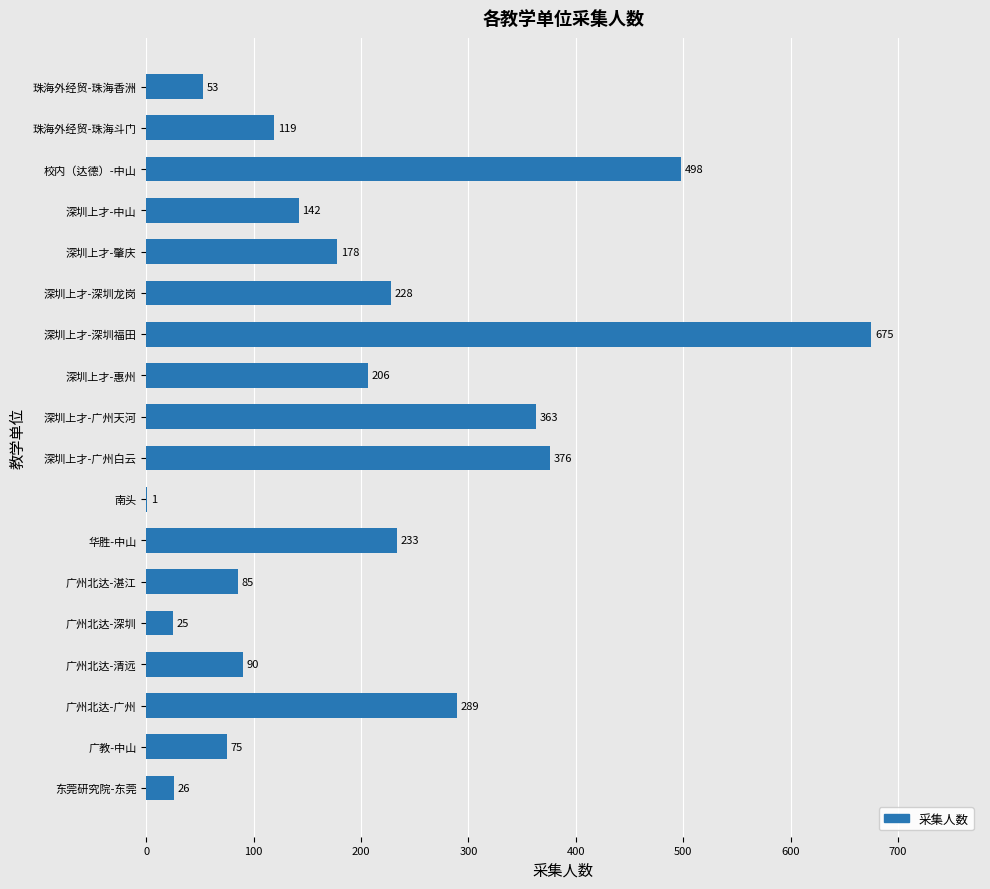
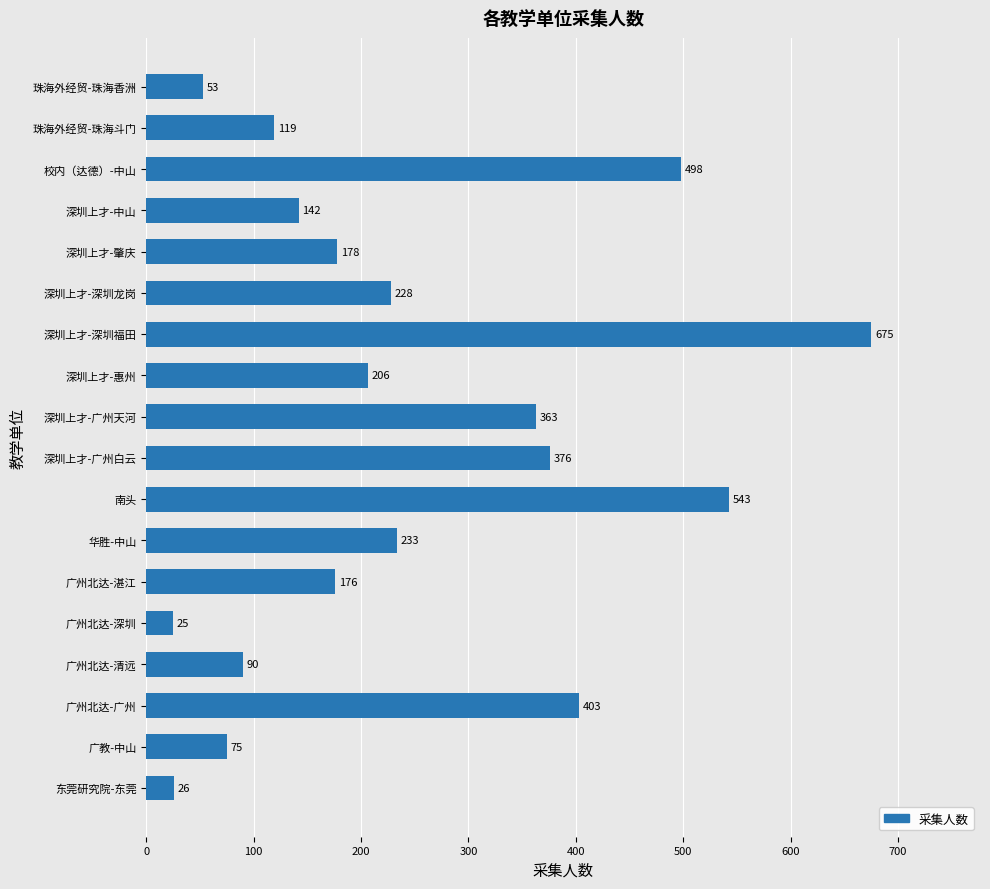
南头: 1 -> 543
广州北达-湛江: 85 -> 176
广州北达-广州: 289 -> 403
